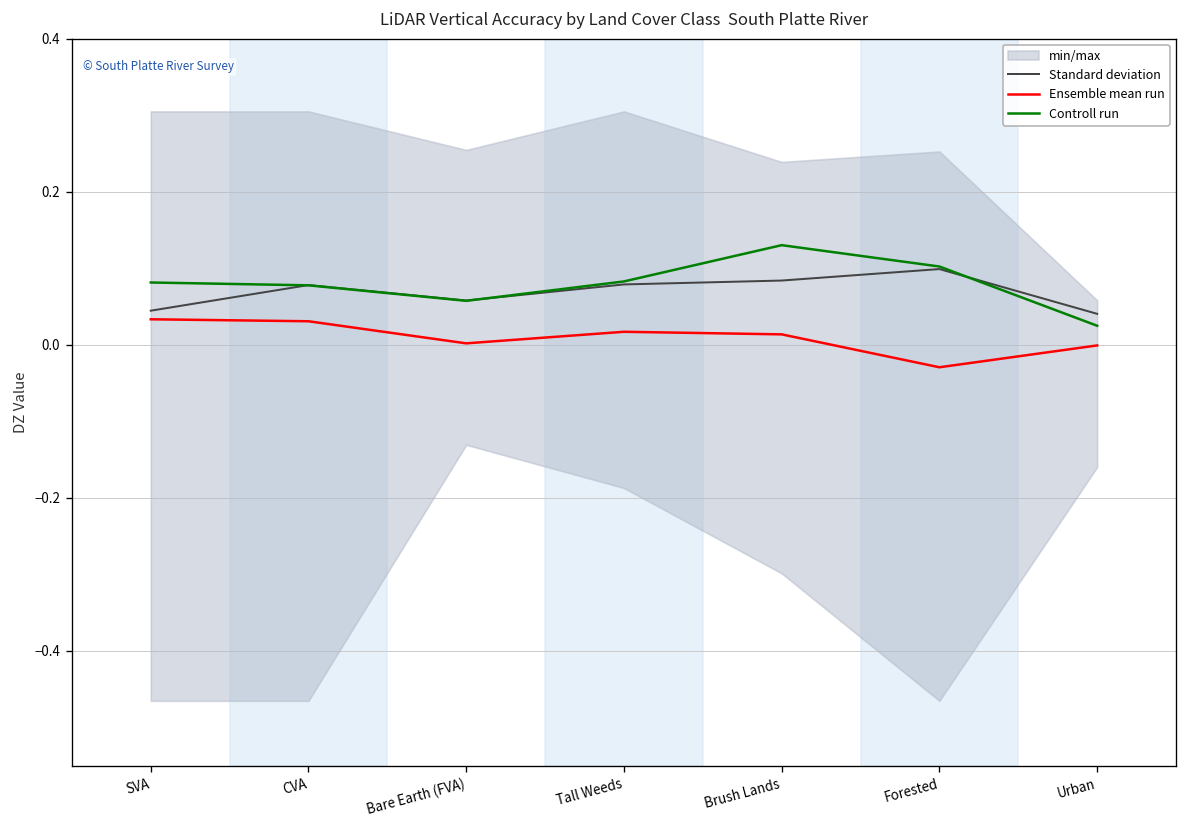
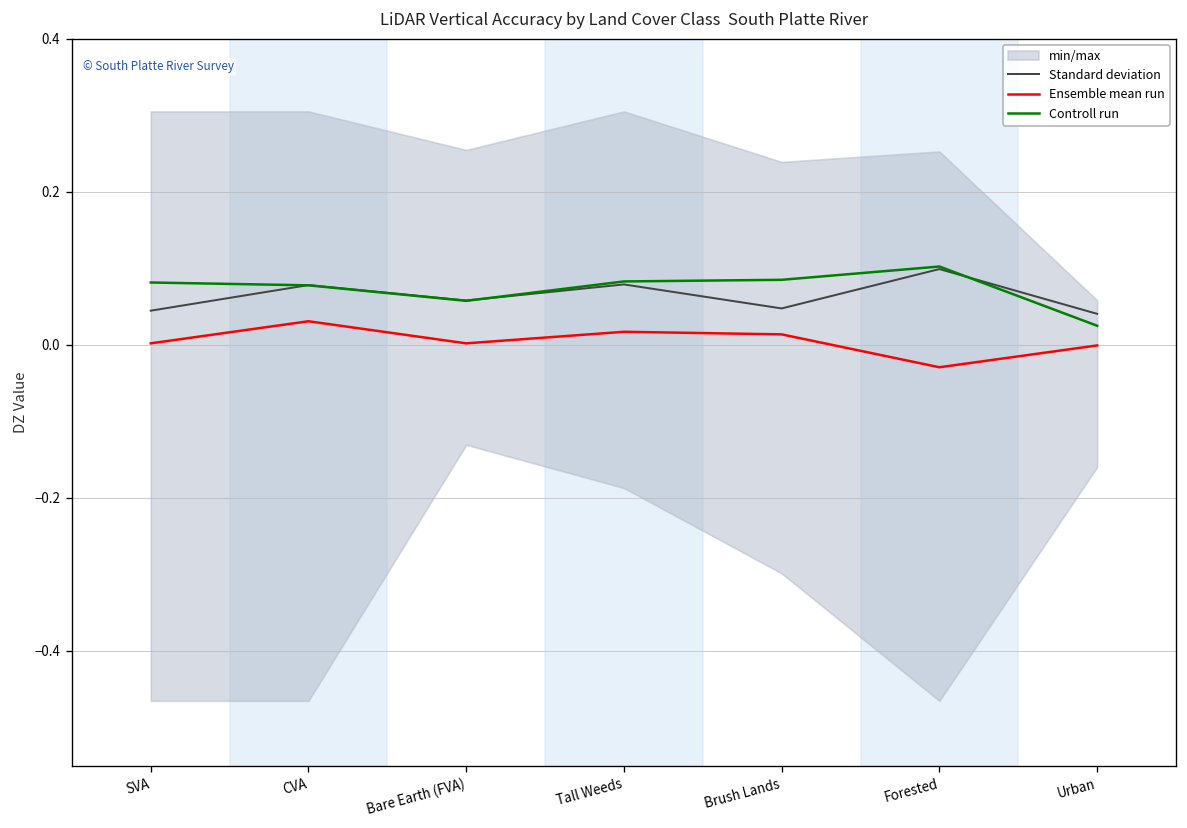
Ensemble mean run, SVA: 0.03 -> 0.00
Standard deviation, Brush Lands: 0.08 -> 0.05
Controll run, Brush Lands: 0.13 -> 0.08
